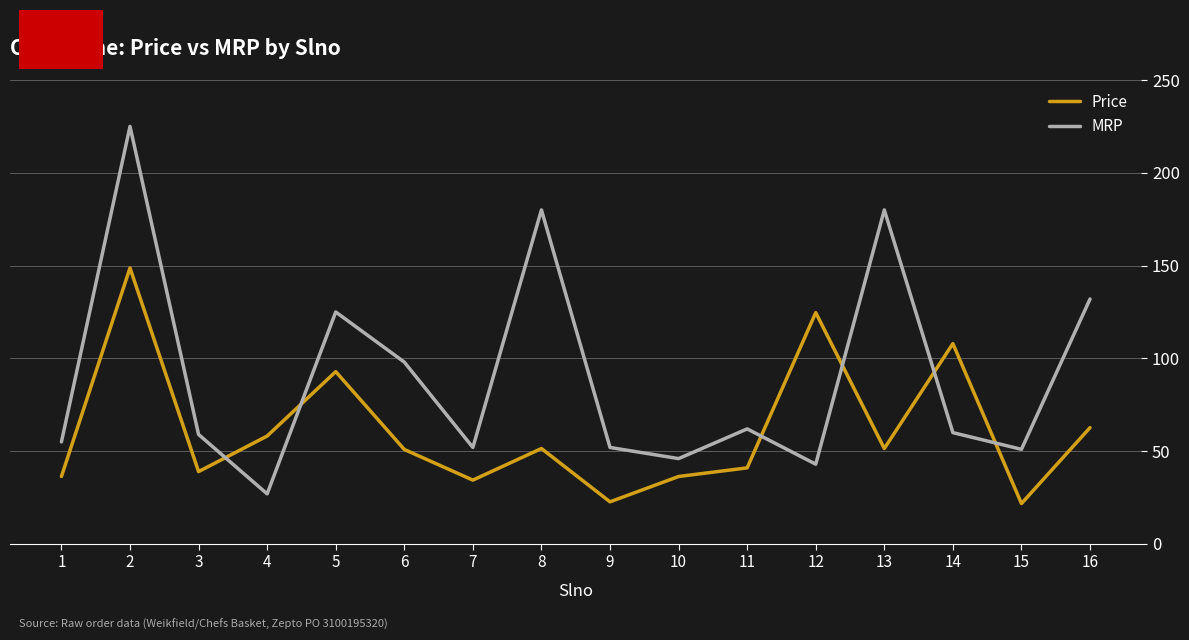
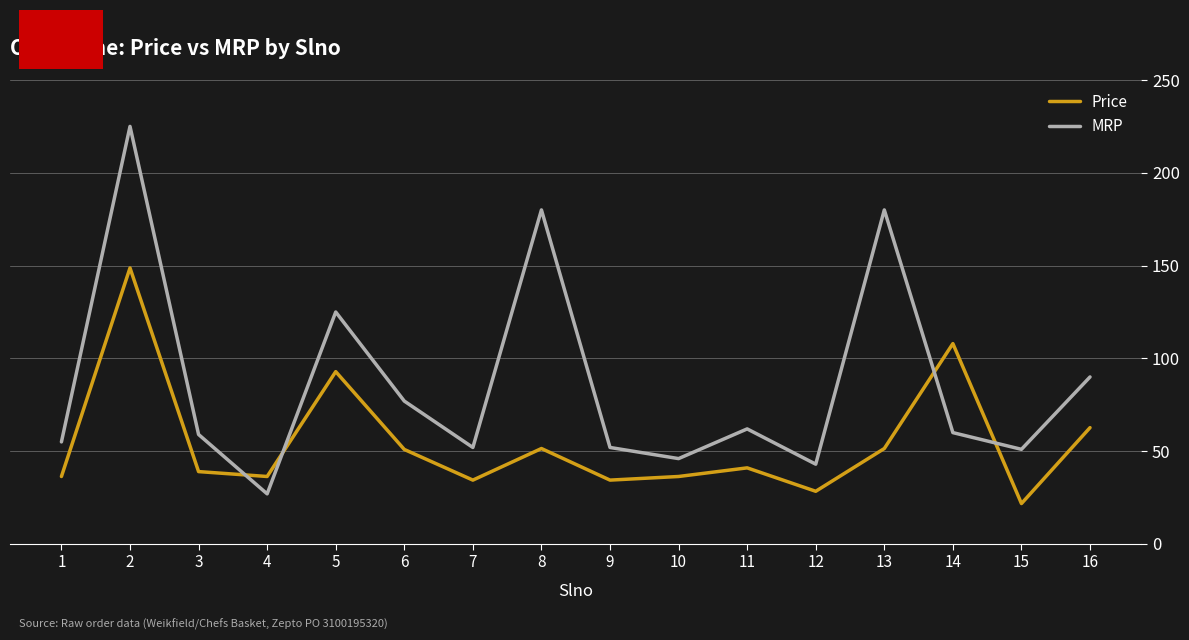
Price, 4: 58 -> 36
MRP, 6: 98 -> 77
Price, 9: 23 -> 34
Price, 12: 125 -> 28
MRP, 16: 132 -> 90
